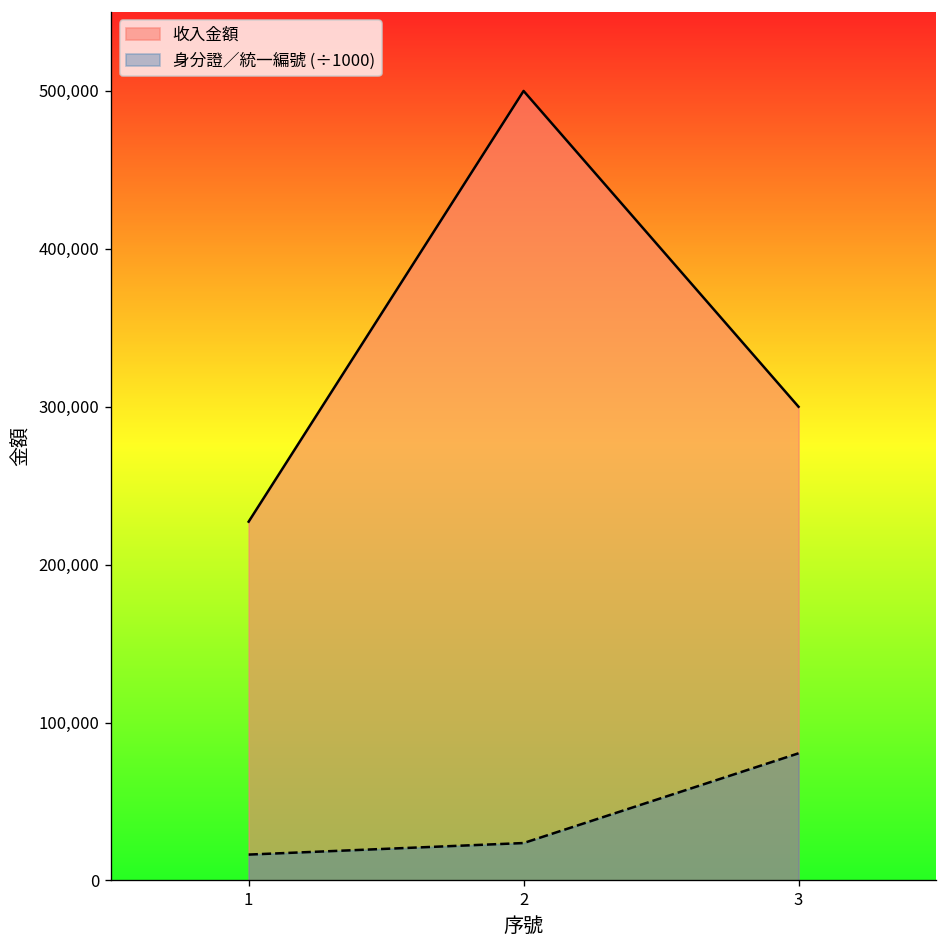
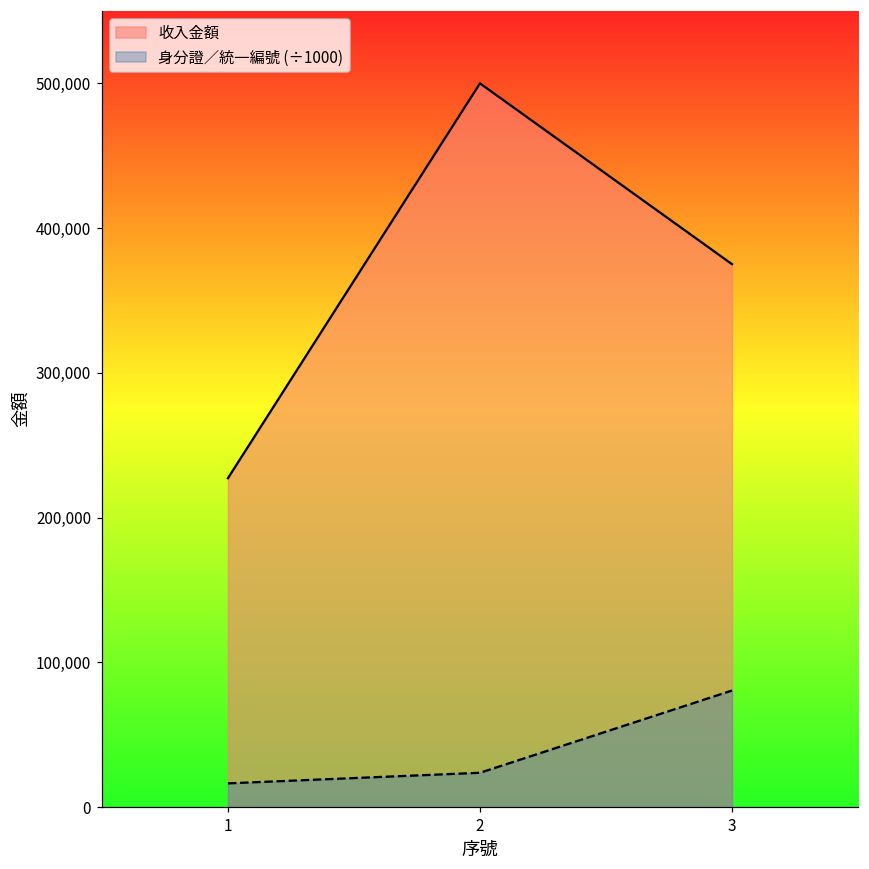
收入金額, 3: 300,000 -> 375,000
